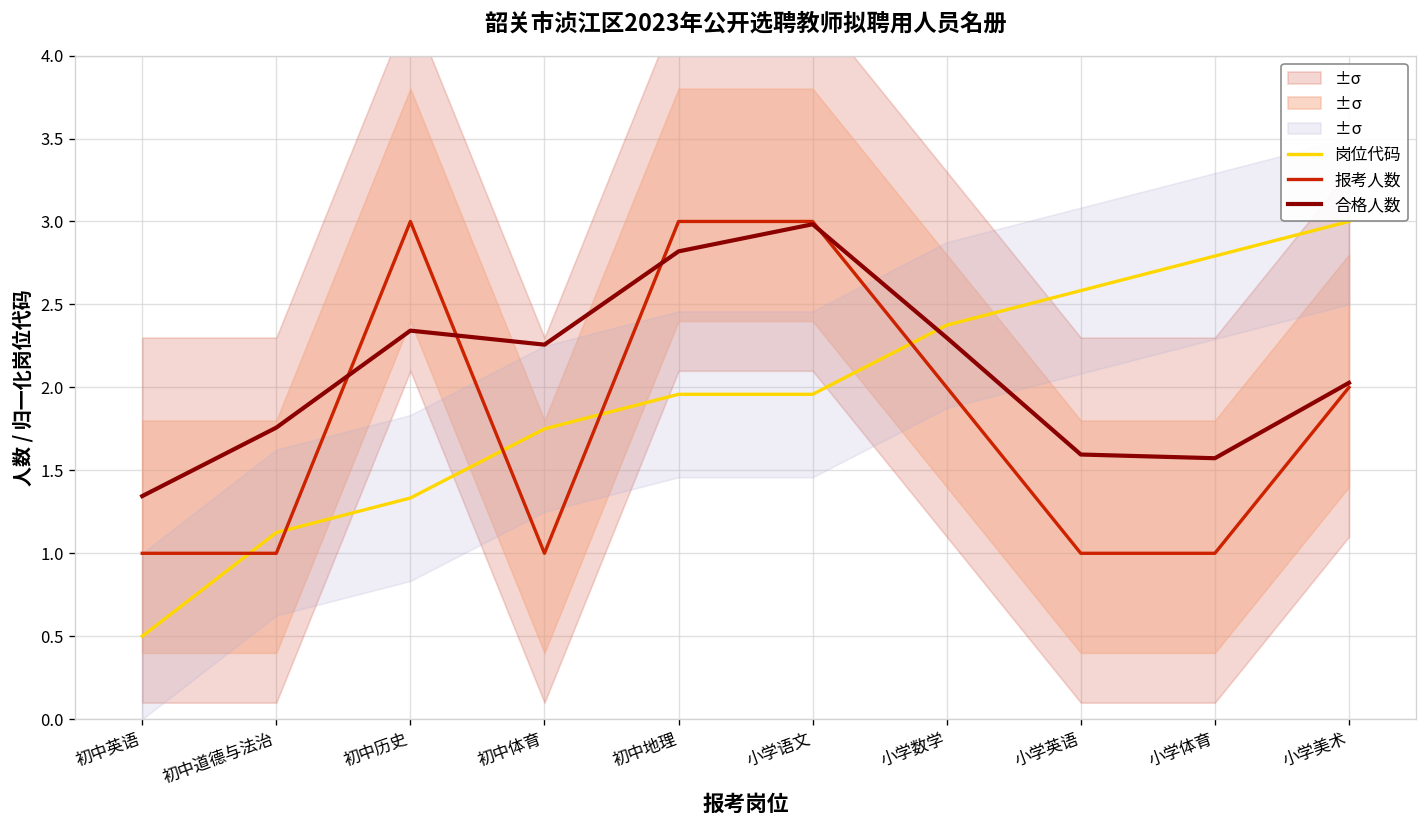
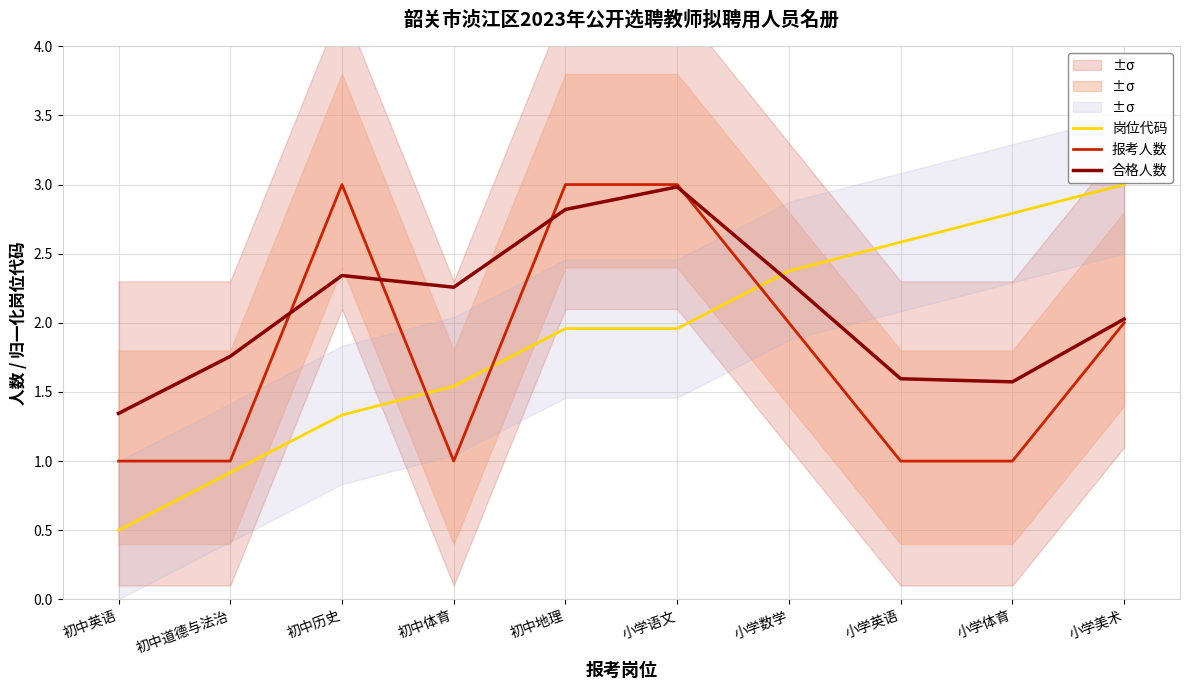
岗位代码, 初中道德与法治: 1.13 -> 0.92
岗位代码, 初中体育: 1.75 -> 1.54
